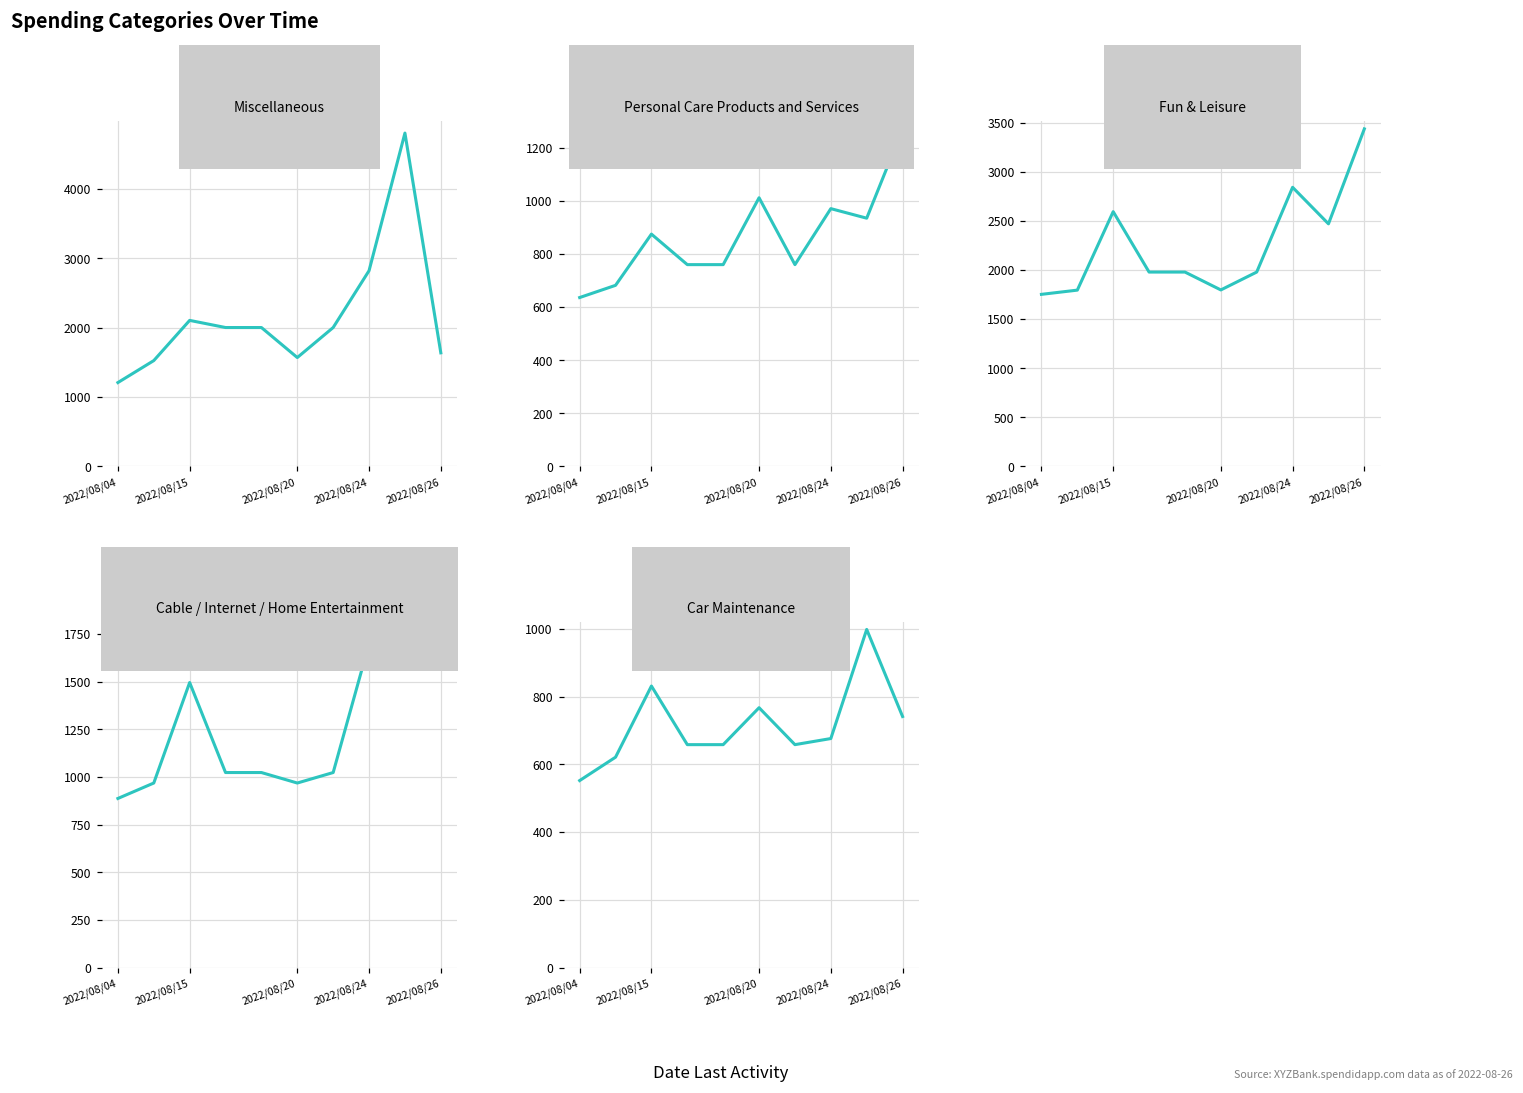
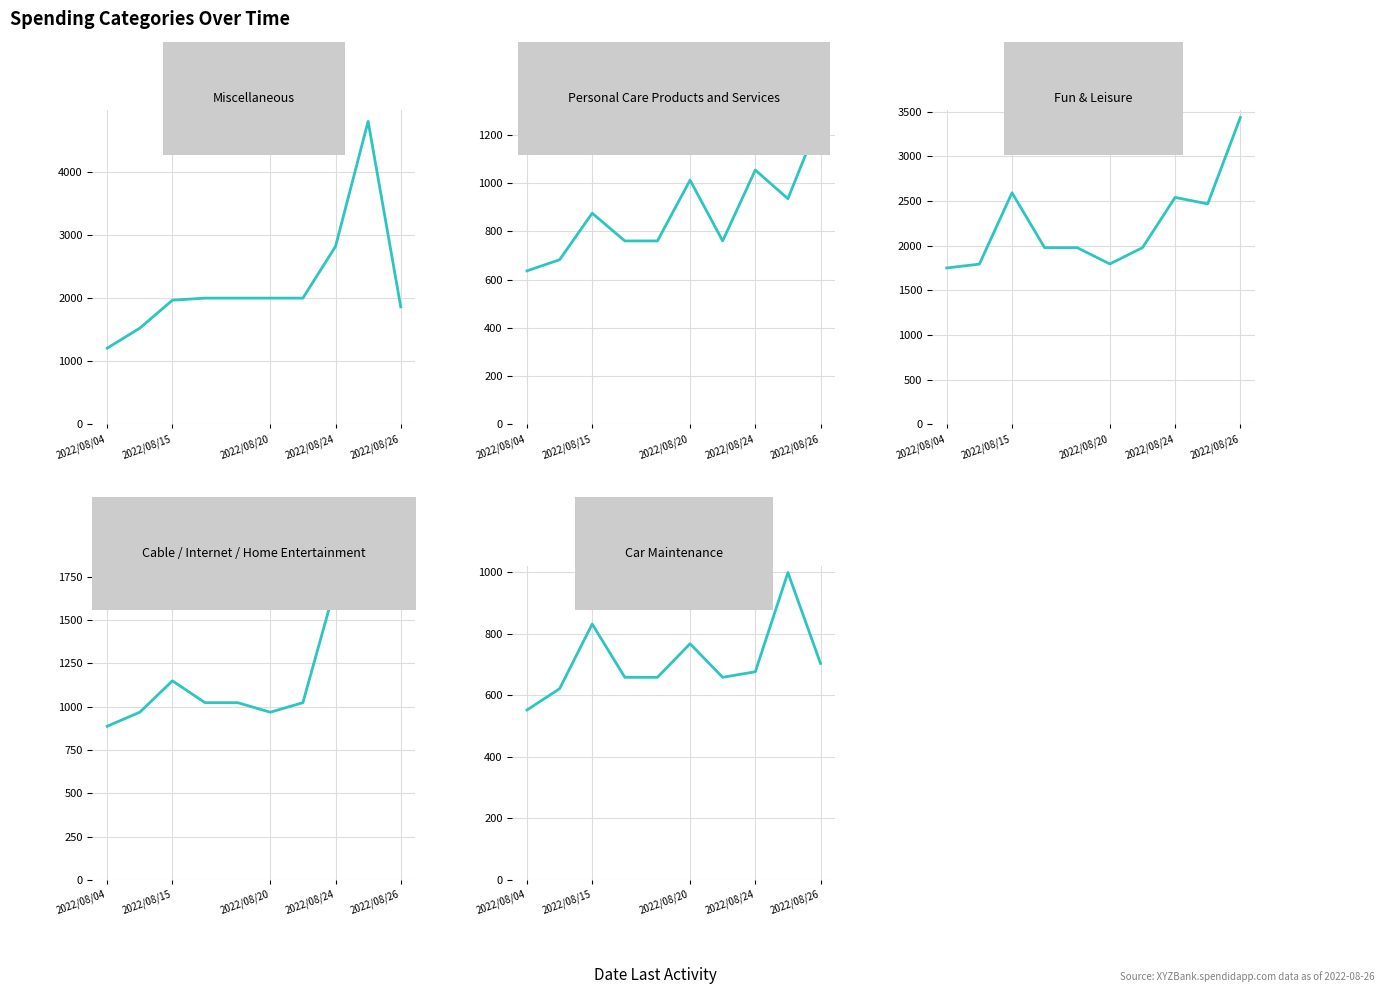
Miscellaneous, 2022/08/15: 2100 -> 2000
Miscellaneous, 2022/08/20: 1600 -> 2000
Miscellaneous, 2022/08/26: 1600 -> 1900
Personal Care Products and Services, 2022/08/24: 970 -> 1050
Fun & Leisure, 2022/08/24: 2800 -> 2500
Cable / Internet / Home Entertainment, 2022/08/15: 1500 -> 1150
Car Maintenance, 2022/08/26: 740 -> 700
